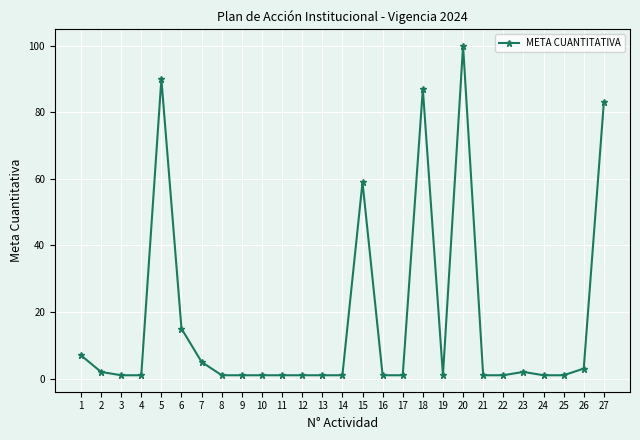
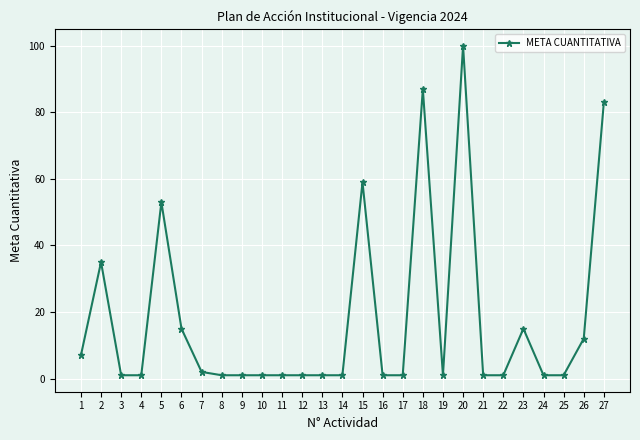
2: 2 -> 35
5: 90 -> 53
7: 5 -> 2
23: 2 -> 15
26: 3 -> 12
